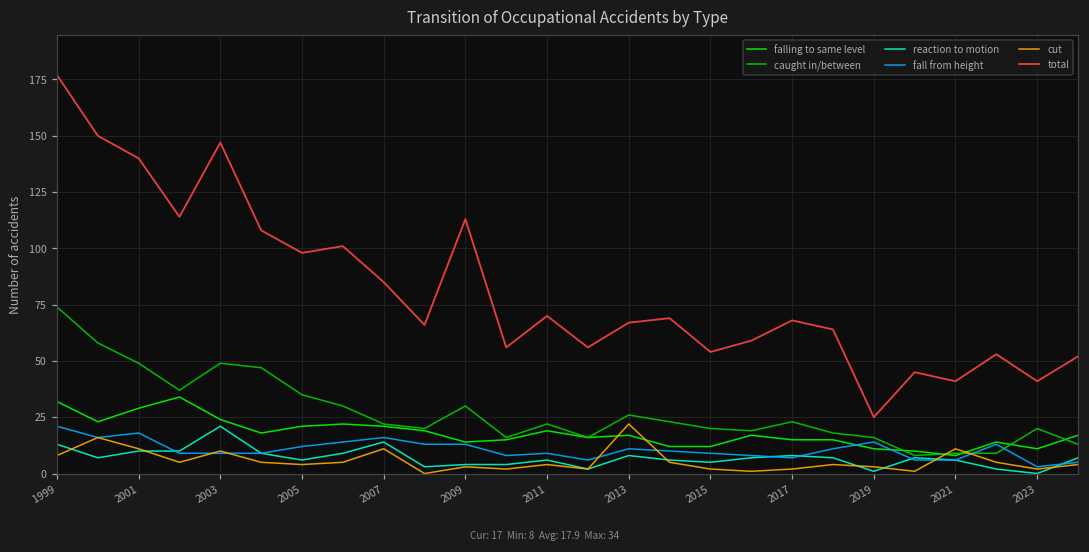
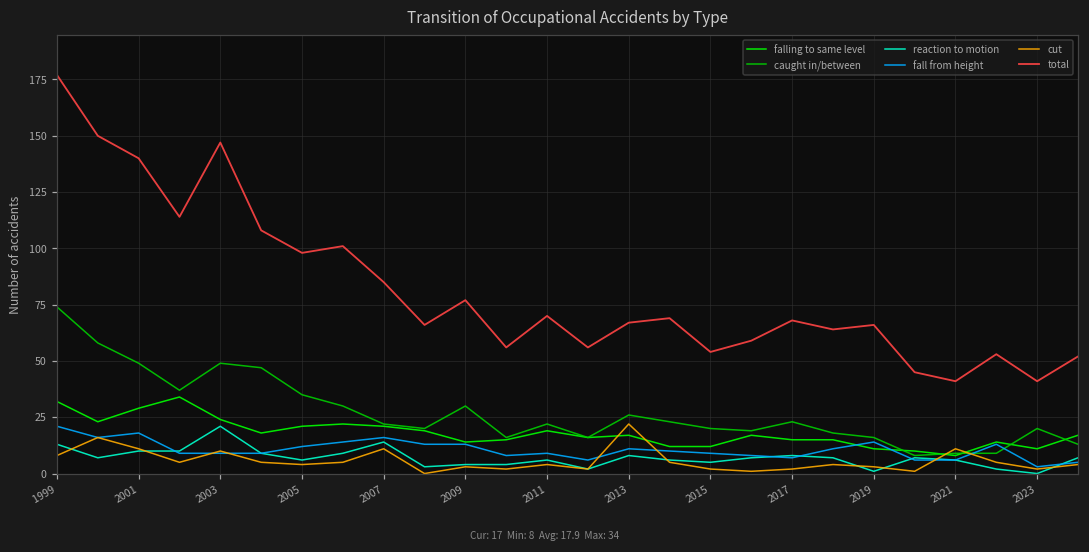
total, 2009: 113 -> 77
total, 2019: 25 -> 66
